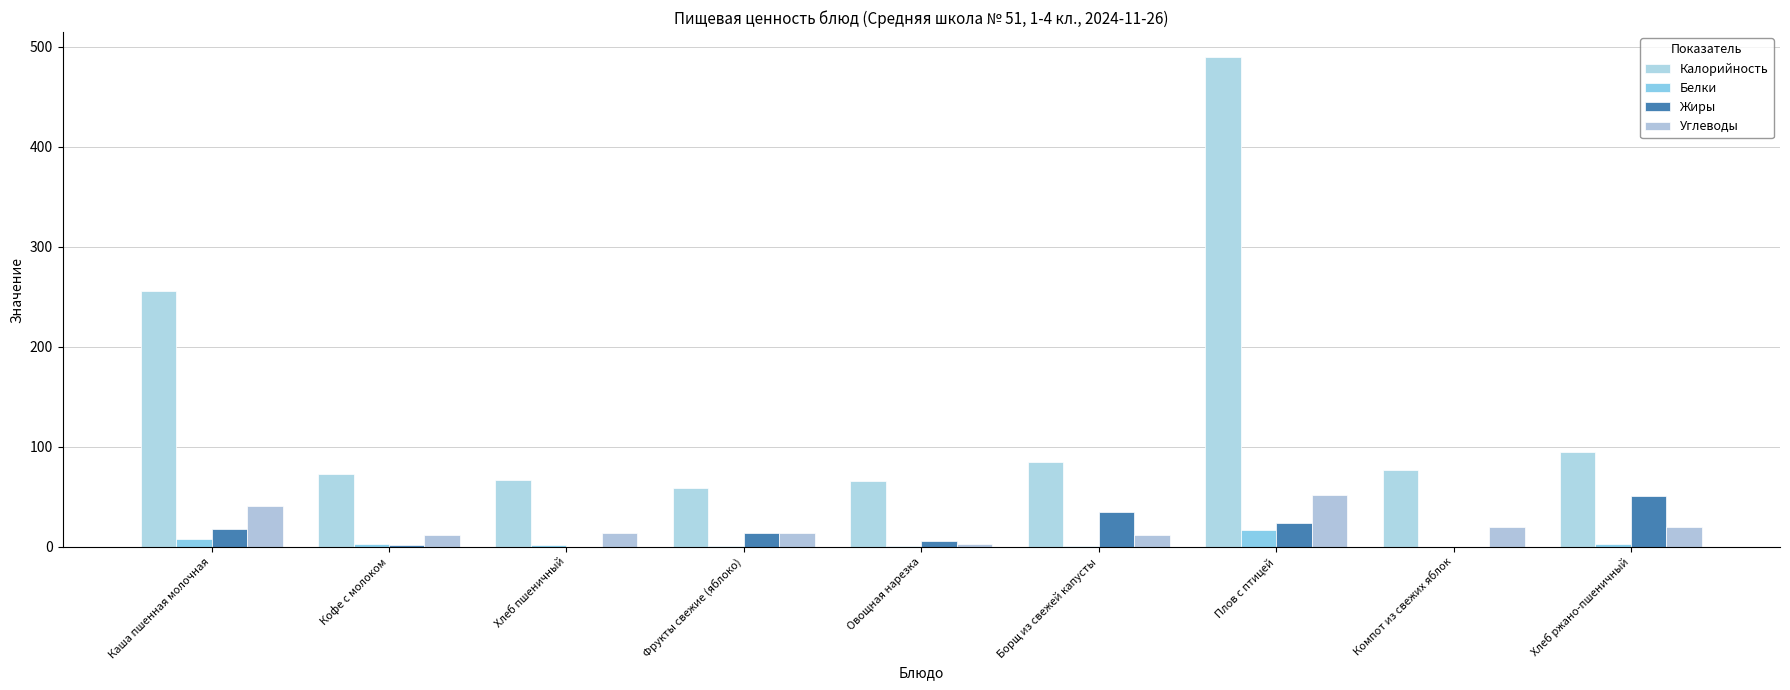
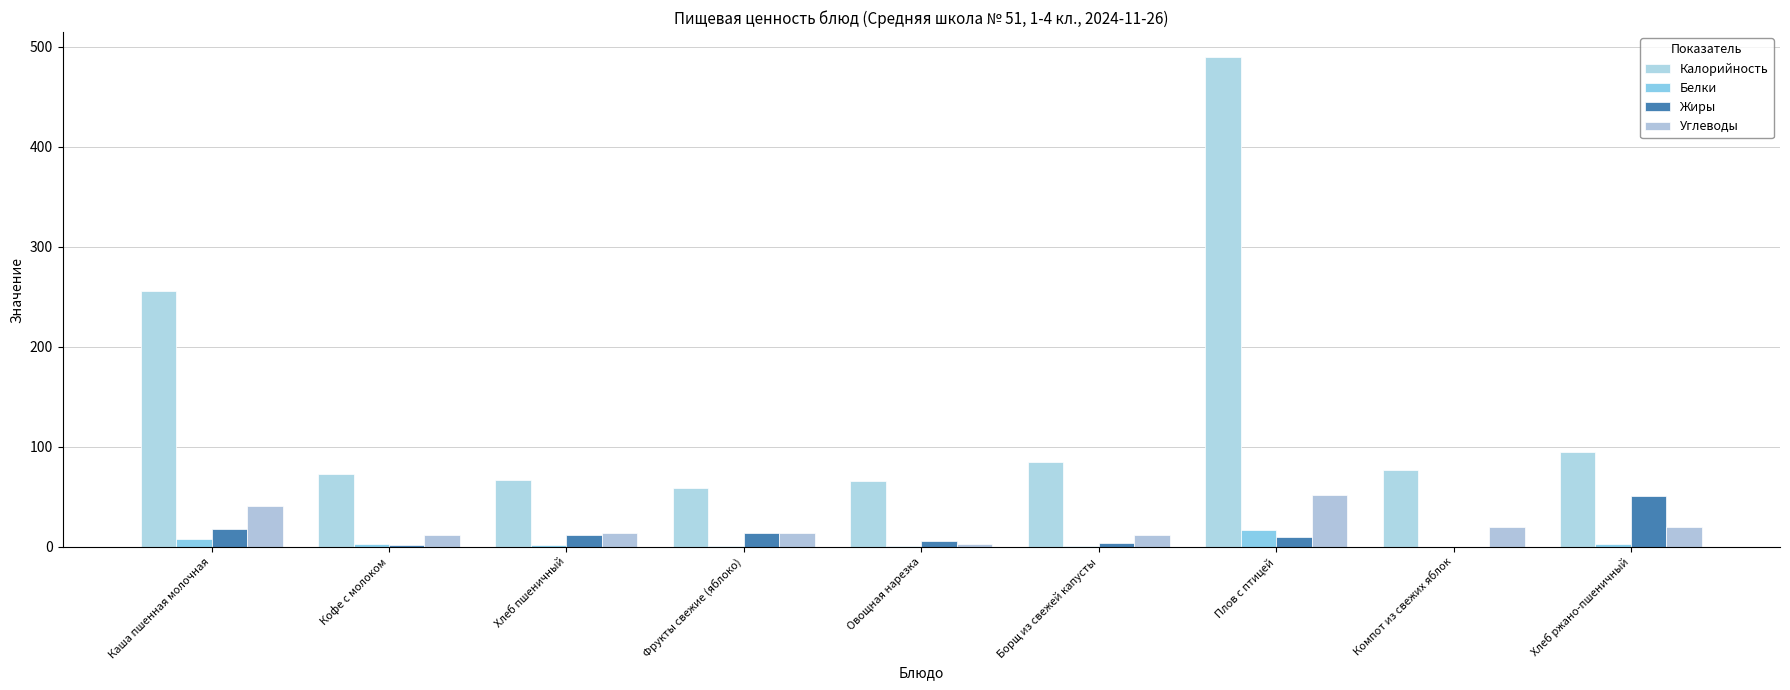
Жиры, Хлеб пшеничный: 0 -> 12
Жиры, Борщ из свежей капусты: 35 -> 4
Жиры, Плов с птицей: 24 -> 10
